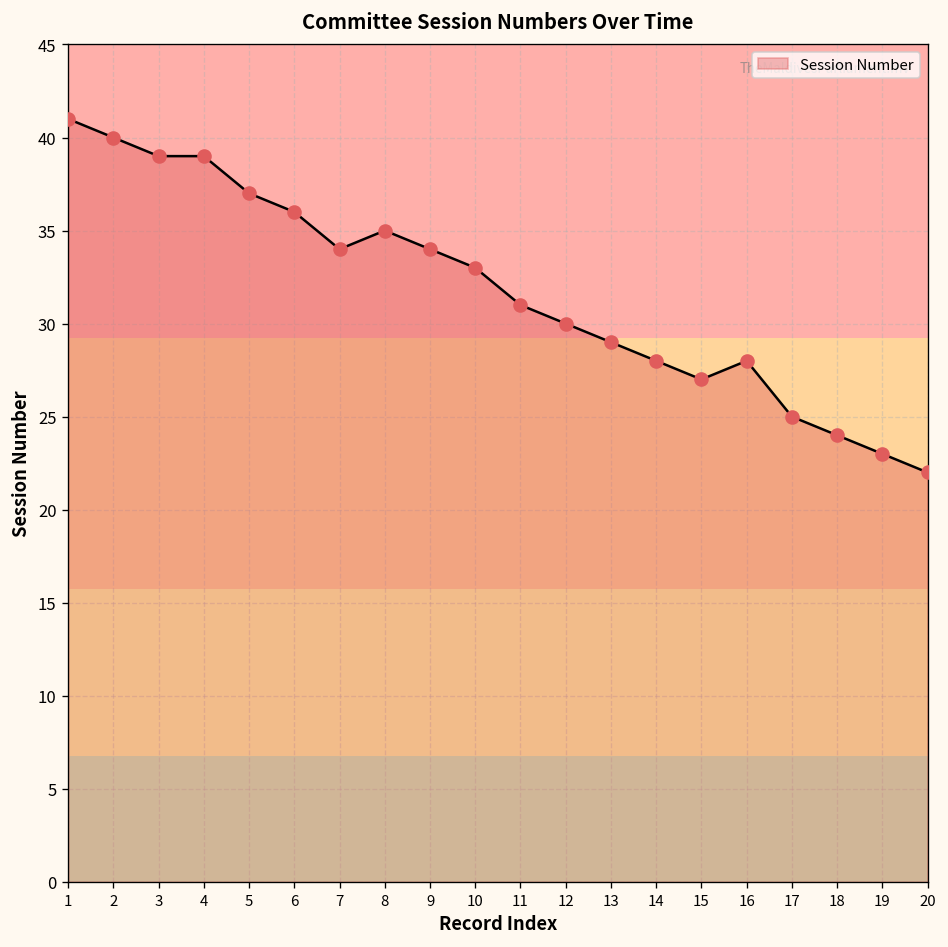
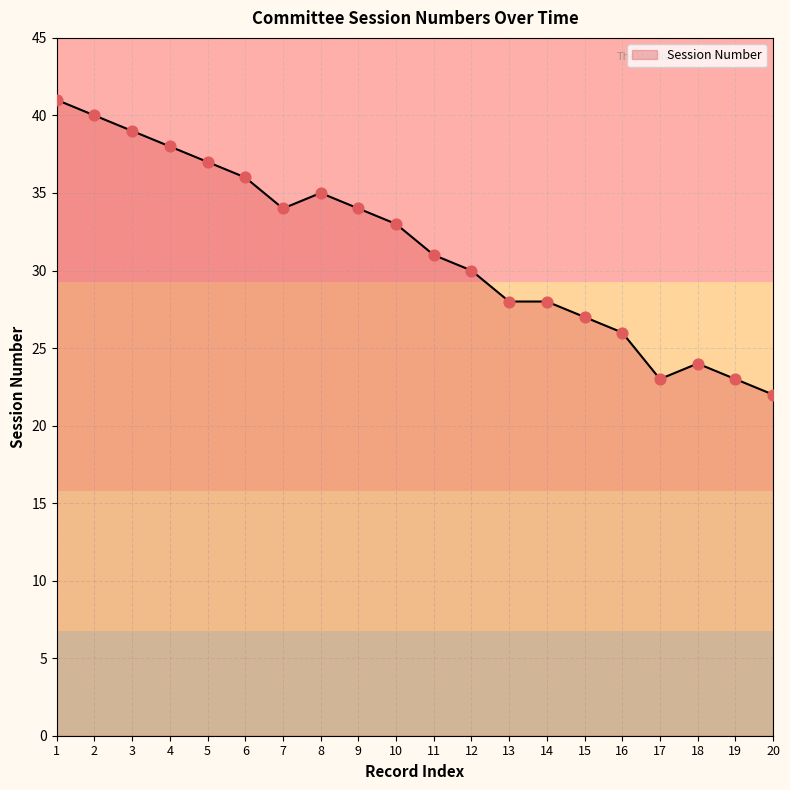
4: 39 -> 38
13: 29 -> 28
16: 28 -> 26
17: 25 -> 23
